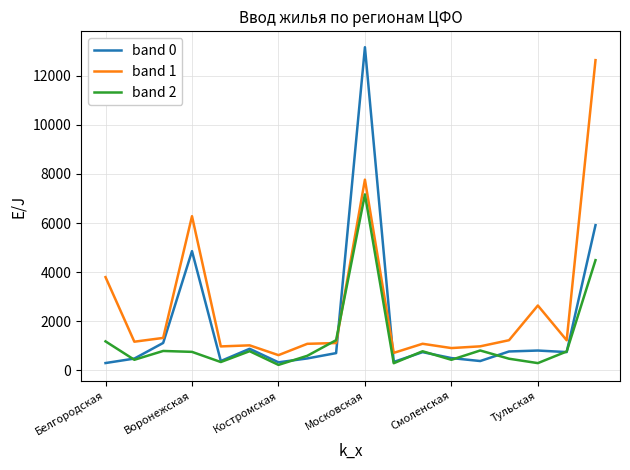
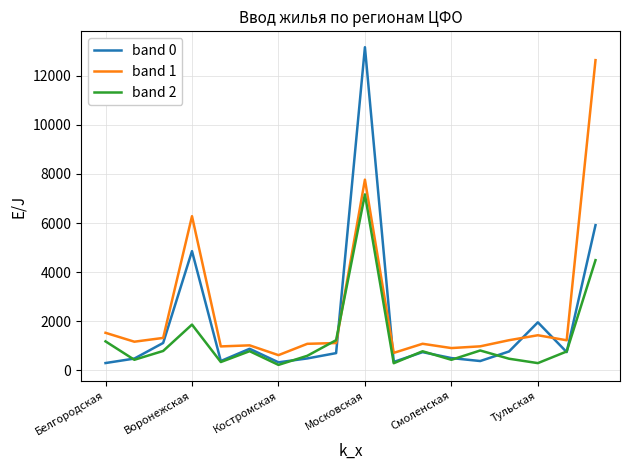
band 1, Белгородская: 3800 -> 1500
band 2, Воронежская: 800 -> 1900
band 0, Тульская: 800 -> 2000
band 1, Тульская: 2600 -> 1400
